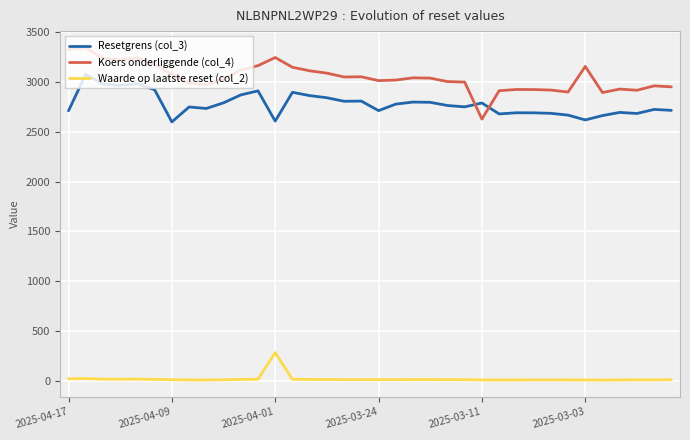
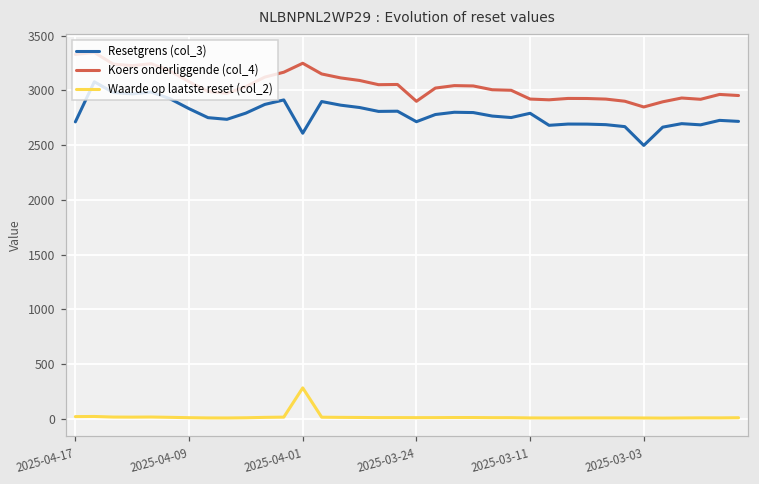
Resetgrens (col_3), 2025-04-09: 2600 -> 2800
Koers onderliggende (col_4), 2025-03-24: 3000 -> 2900
Koers onderliggende (col_4), 2025-03-11: 2600 -> 2900
Resetgrens (col_3), 2025-03-03: 2600 -> 2500
Koers onderliggende (col_4), 2025-03-03: 3200 -> 2800
